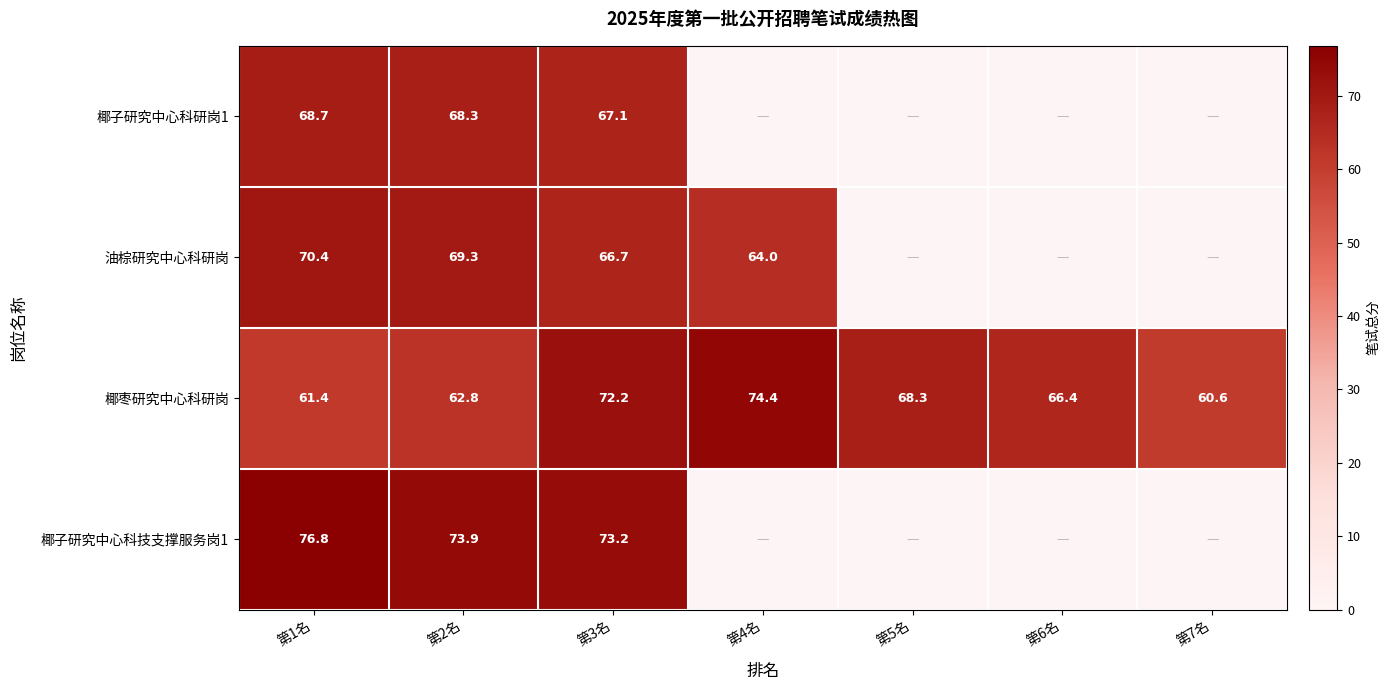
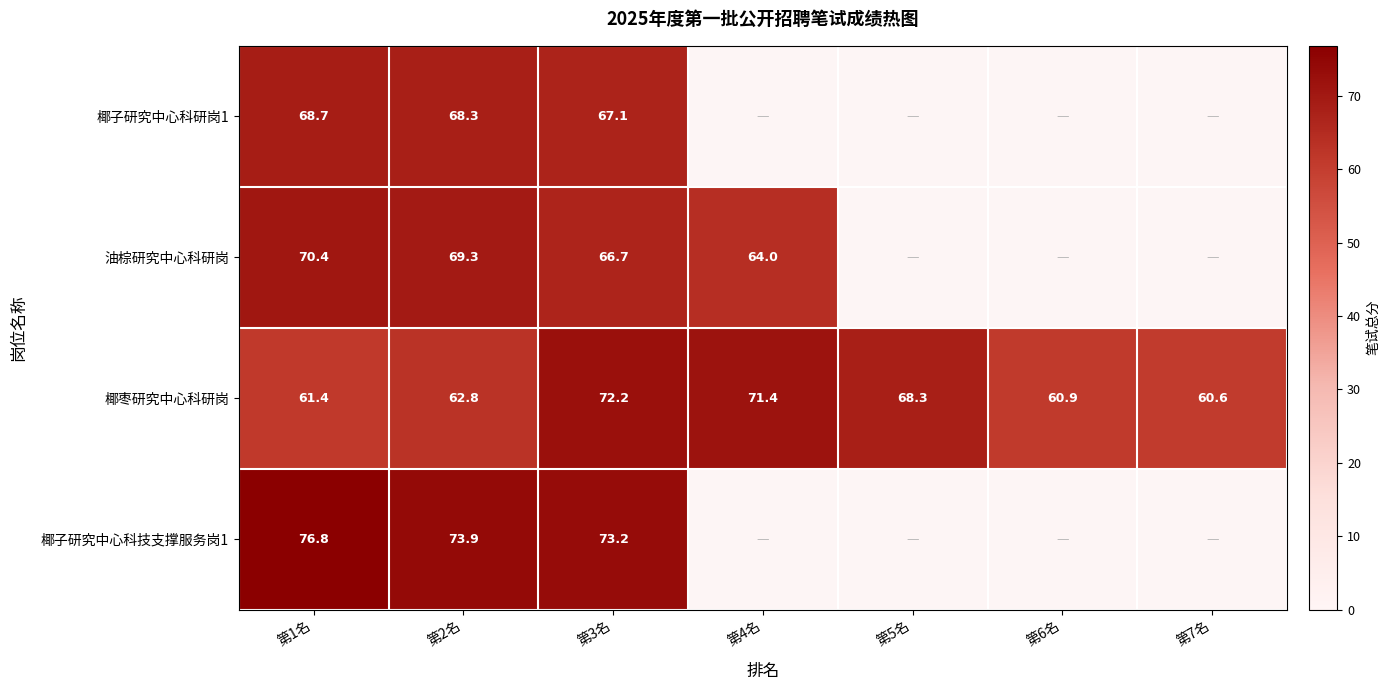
椰枣研究中心科研岗, 第4名: 74.4 -> 71.4
椰枣研究中心科研岗, 第6名: 66.4 -> 60.9
